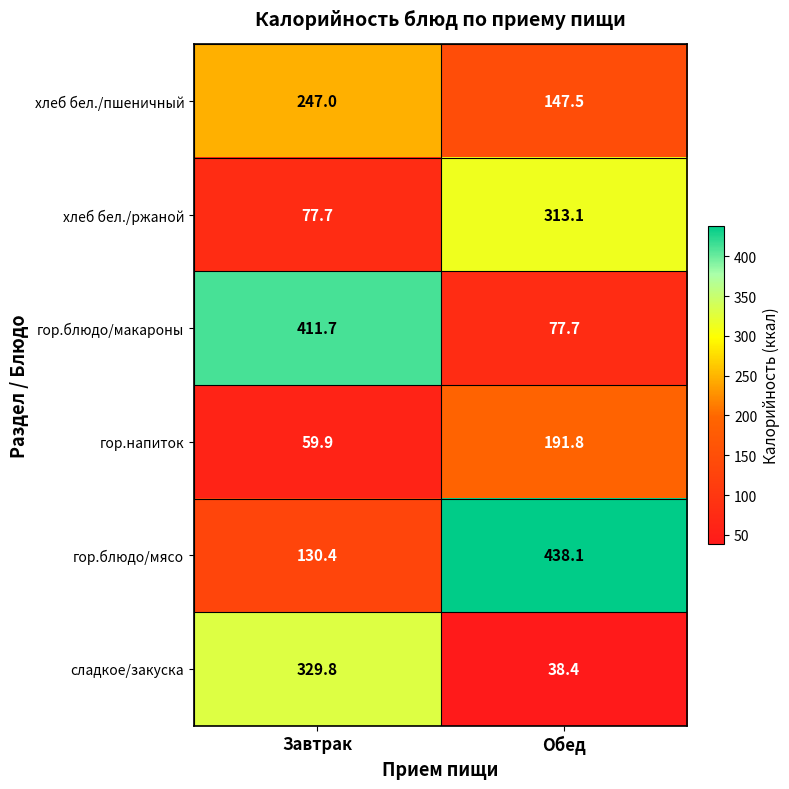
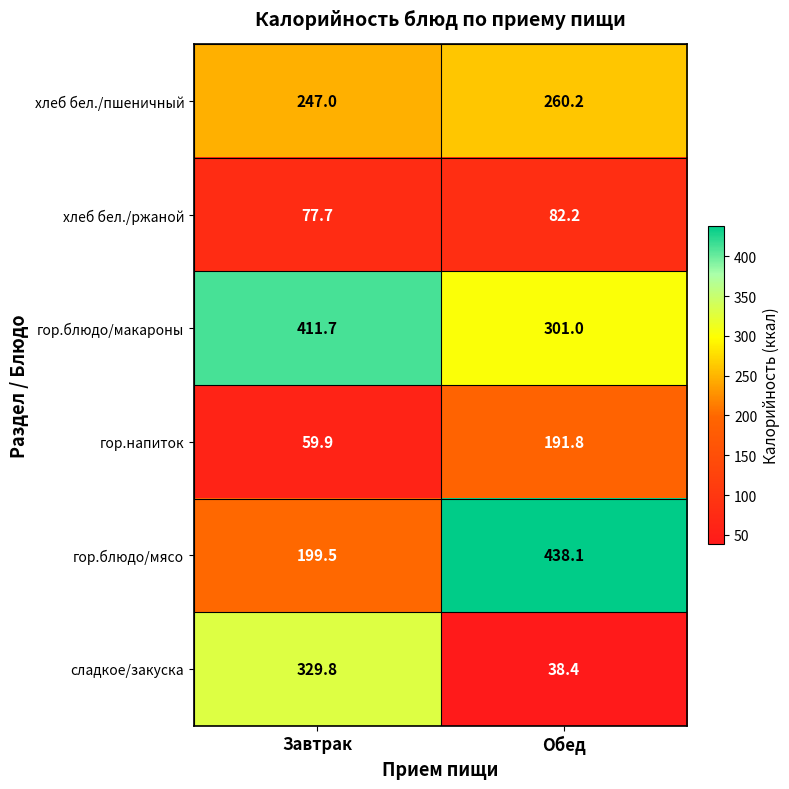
хлеб бел./пшеничный, Обед: 147.5 -> 260.2
хлеб бел./ржаной, Обед: 313.1 -> 82.2
гор.блюдо/макароны, Обед: 77.7 -> 301.0
гор.блюдо/мясо, Завтрак: 130.4 -> 199.5
